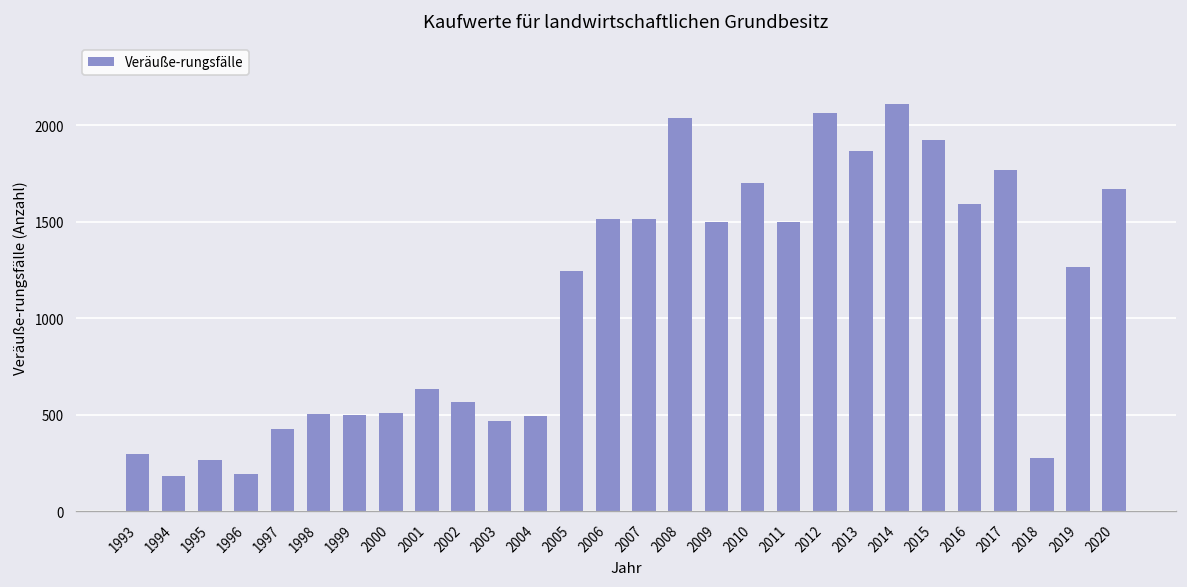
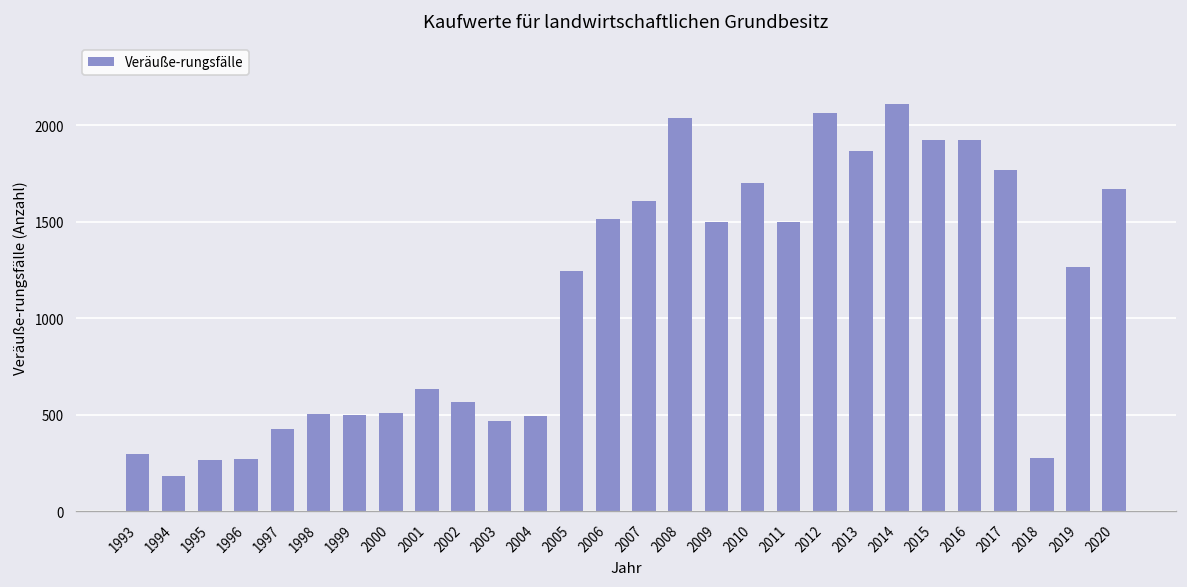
1996: 190 -> 270
2007: 1510 -> 1610
2016: 1590 -> 1920
